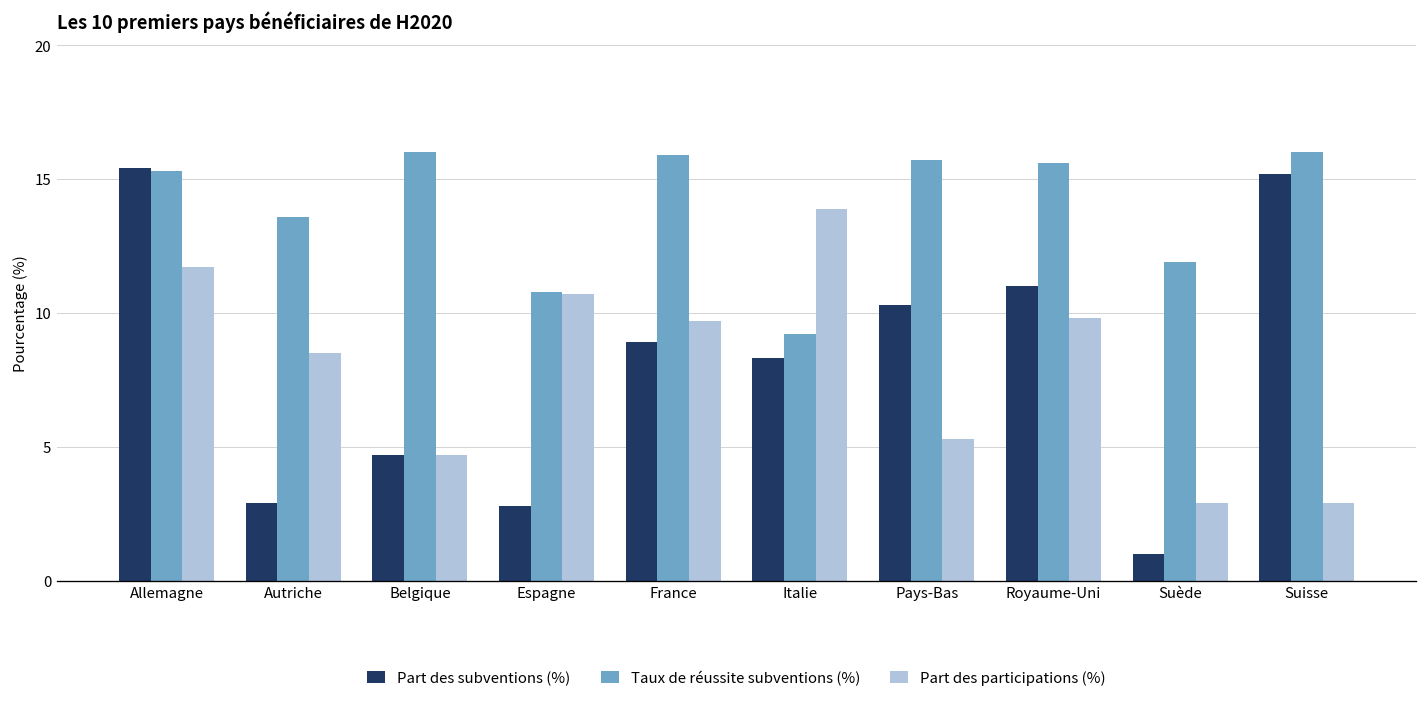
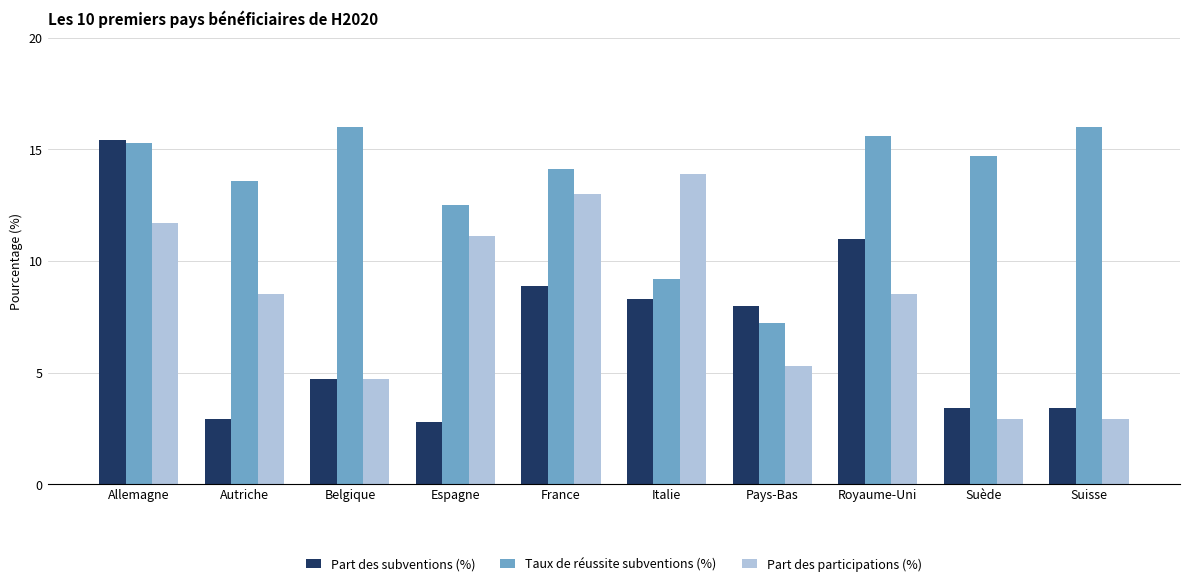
Taux de réussite subventions (%), Espagne: 10.8 -> 12.5
Part des participations (%), Espagne: 10.7 -> 11.1
Taux de réussite subventions (%), France: 15.9 -> 14.1
Part des participations (%), France: 9.7 -> 13.0
Part des subventions (%), Pays-Bas: 10.3 -> 8.0
Taux de réussite subventions (%), Pays-Bas: 15.7 -> 7.2
Part des participations (%), Royaume-Uni: 9.8 -> 8.5
Part des subventions (%), Suède: 1.0 -> 3.4
Taux de réussite subventions (%), Suède: 11.9 -> 14.7
Part des subventions (%), Suisse: 15.2 -> 3.4
